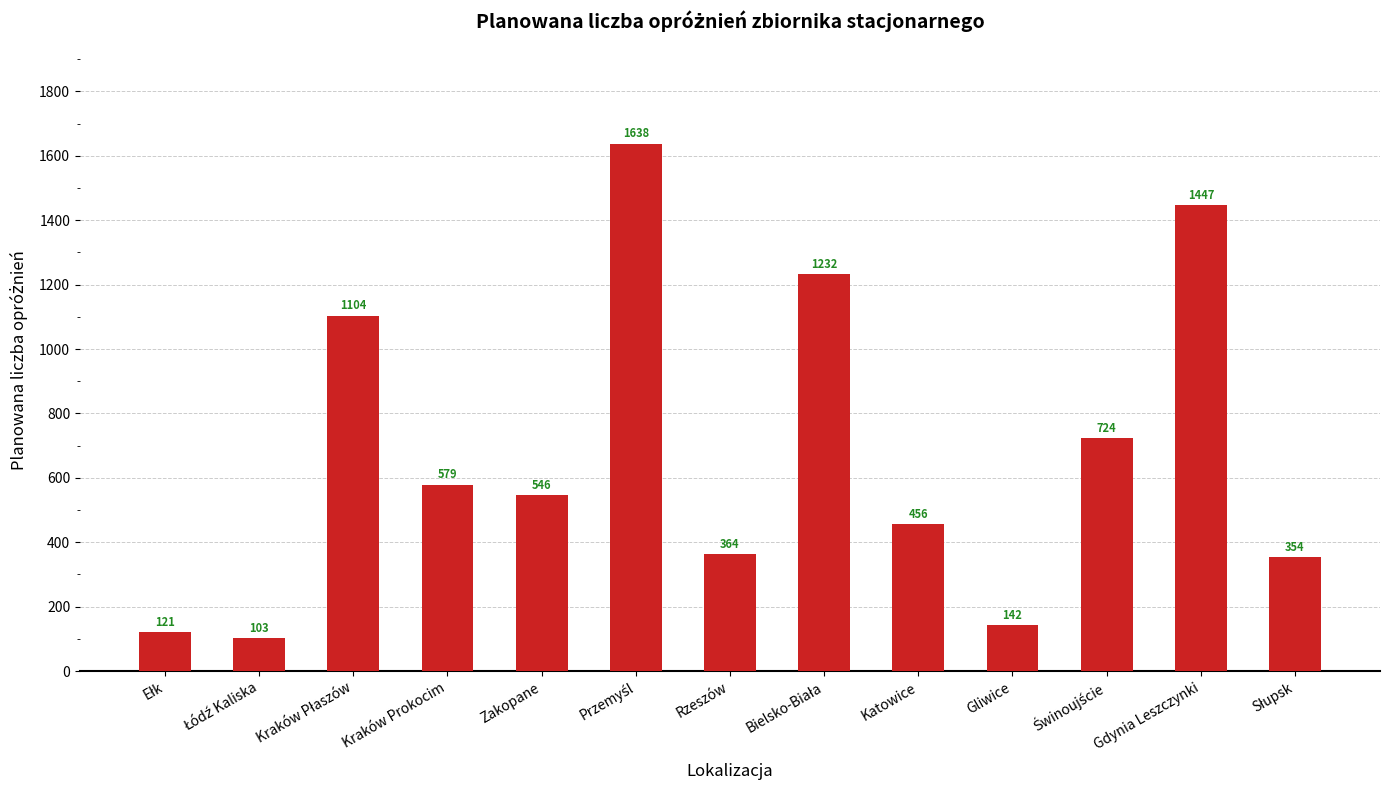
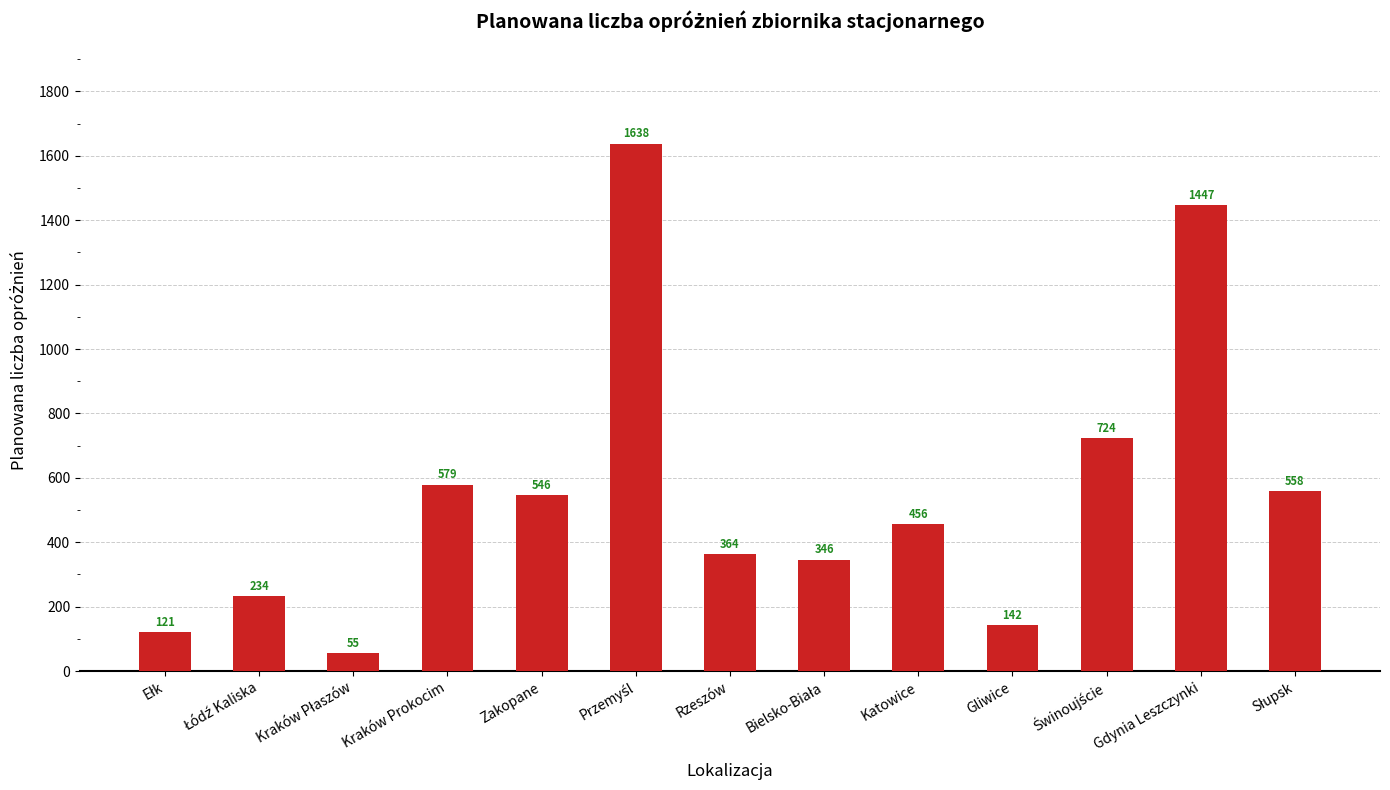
Łódź Kaliska: 103 -> 234
Kraków Płaszów: 1104 -> 55
Bielsko-Biała: 1232 -> 346
Słupsk: 354 -> 558
